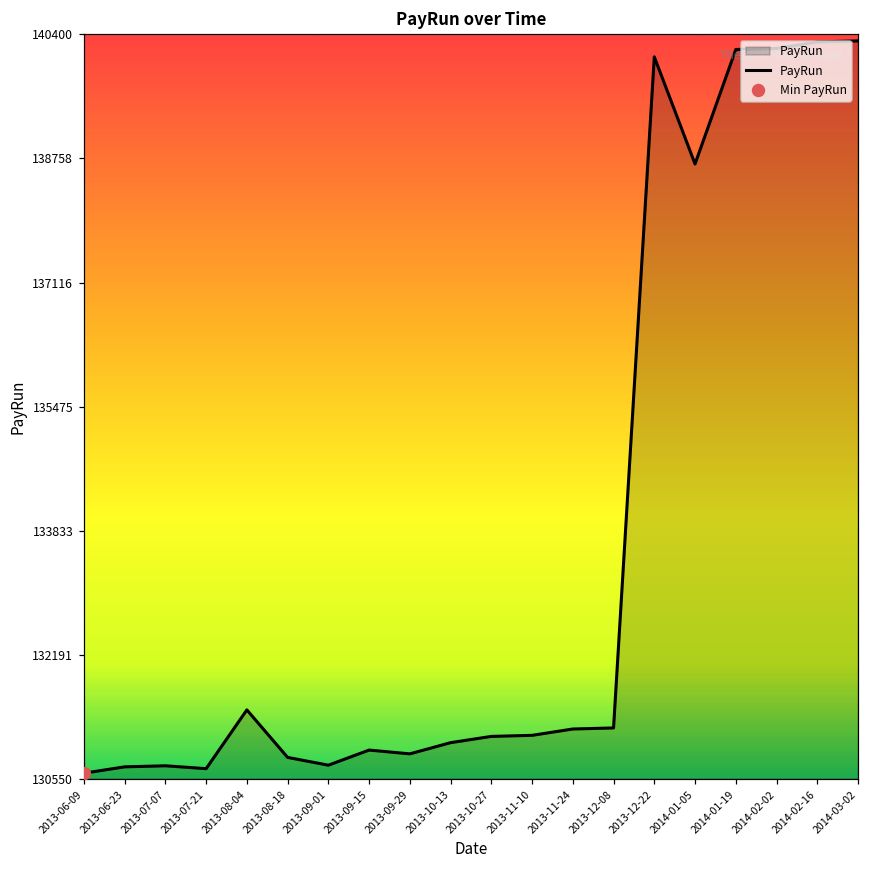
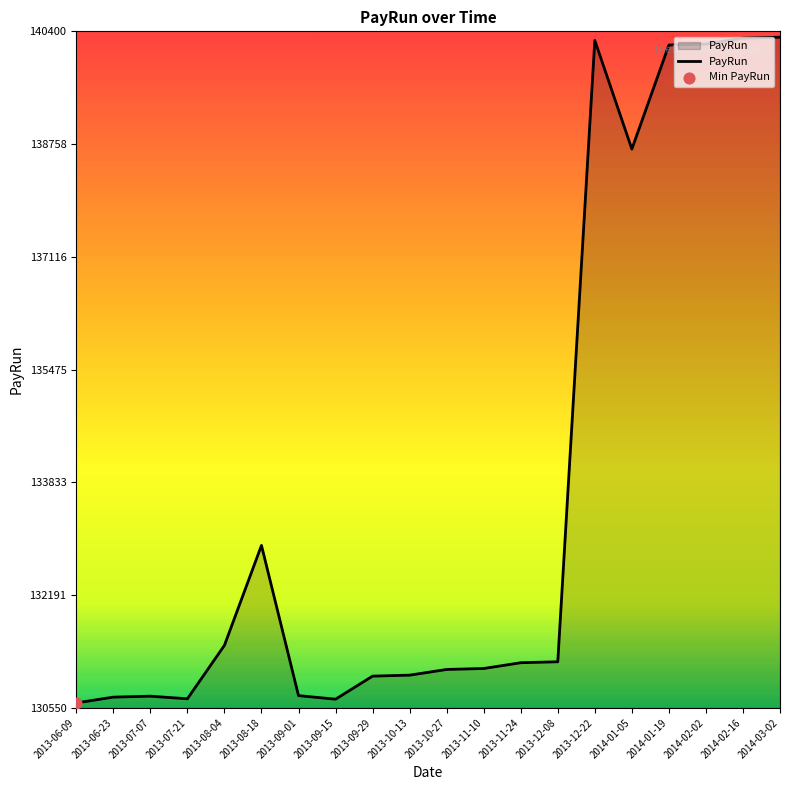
PayRun, 2013-08-18: 130800 -> 132900
PayRun, 2013-09-15: 130900 -> 130700
PayRun, 2013-09-29: 130900 -> 131000
PayRun, 2013-12-22: 140100 -> 140300
